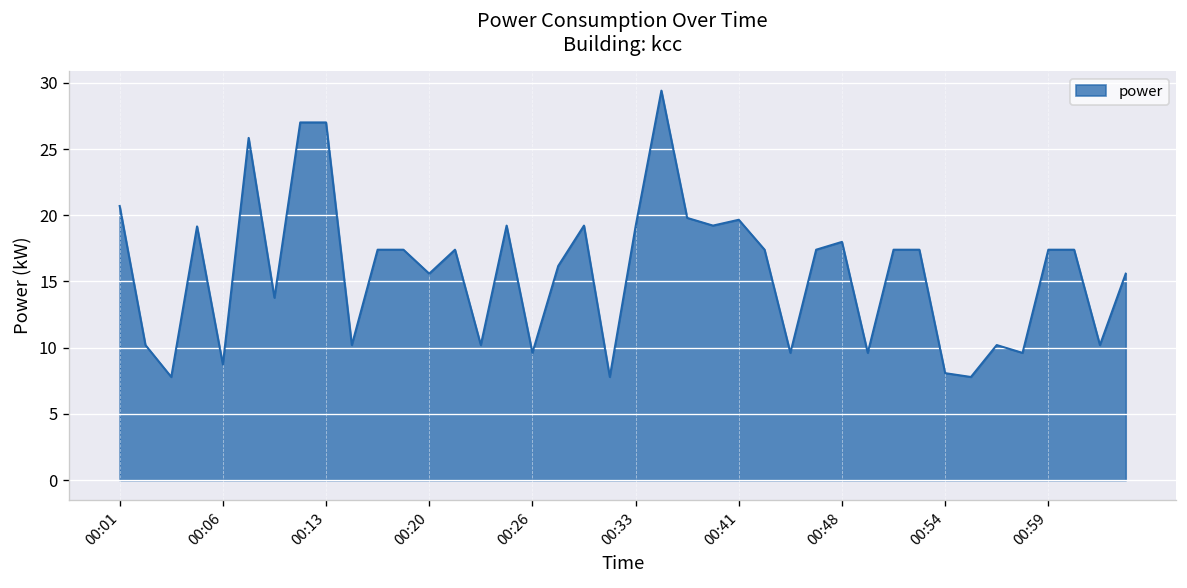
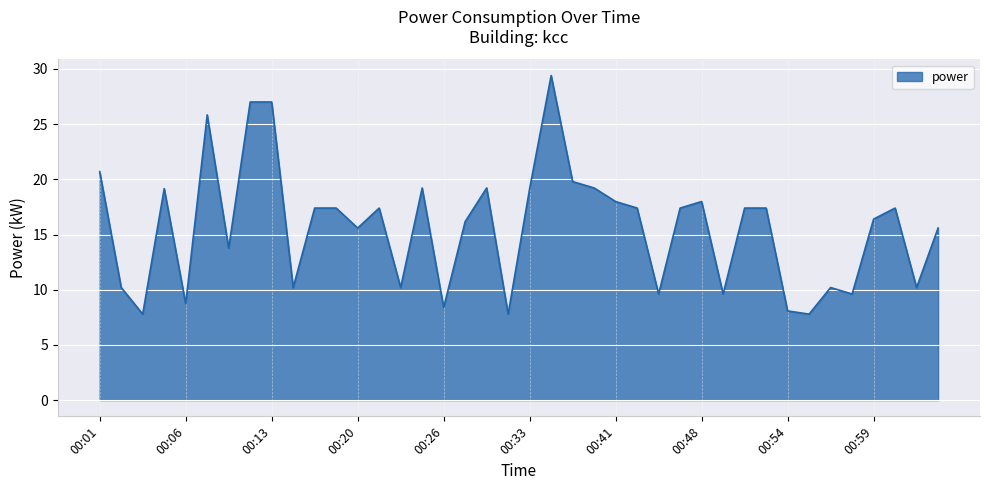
00:26: 9.6 -> 8.4
00:41: 19.7 -> 18.0
00:59: 17.4 -> 16.4
